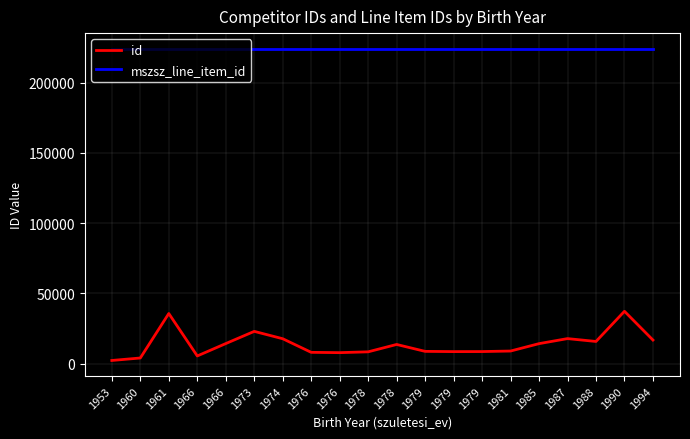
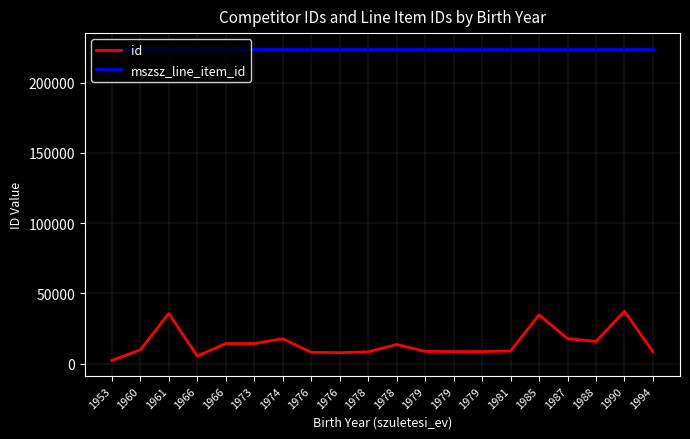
id, 1960: 4000 -> 10000
id, 1973: 23000 -> 14000
id, 1985: 14000 -> 35000
id, 1994: 17000 -> 8000
